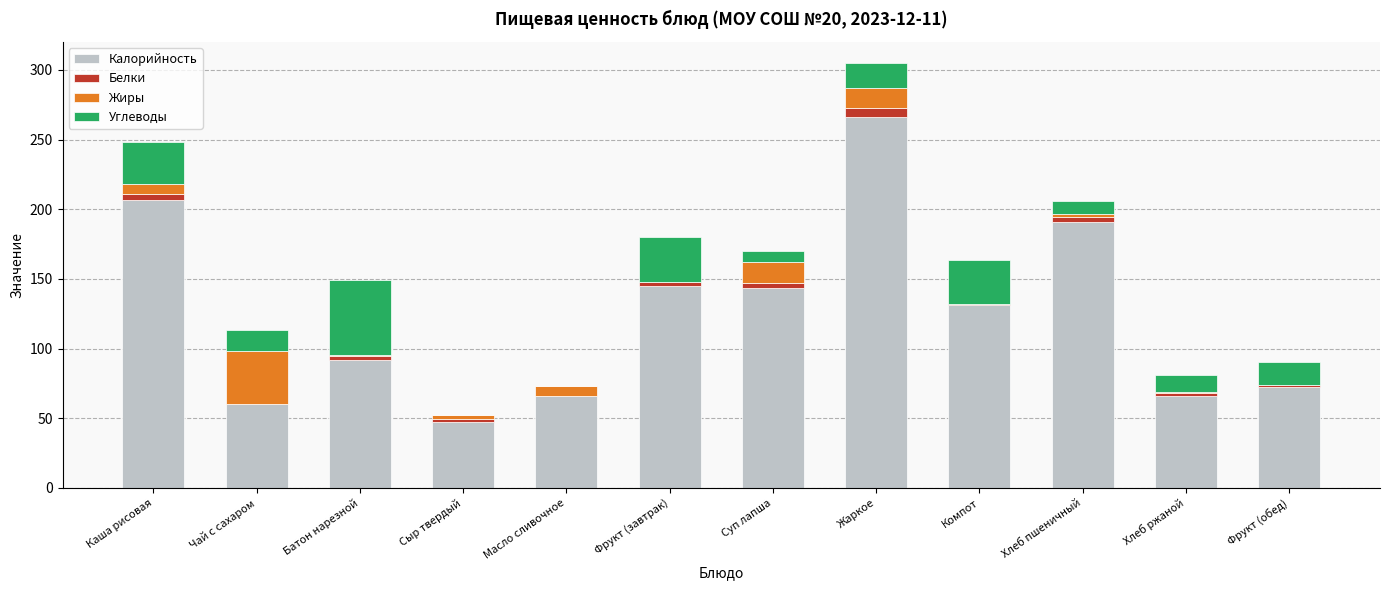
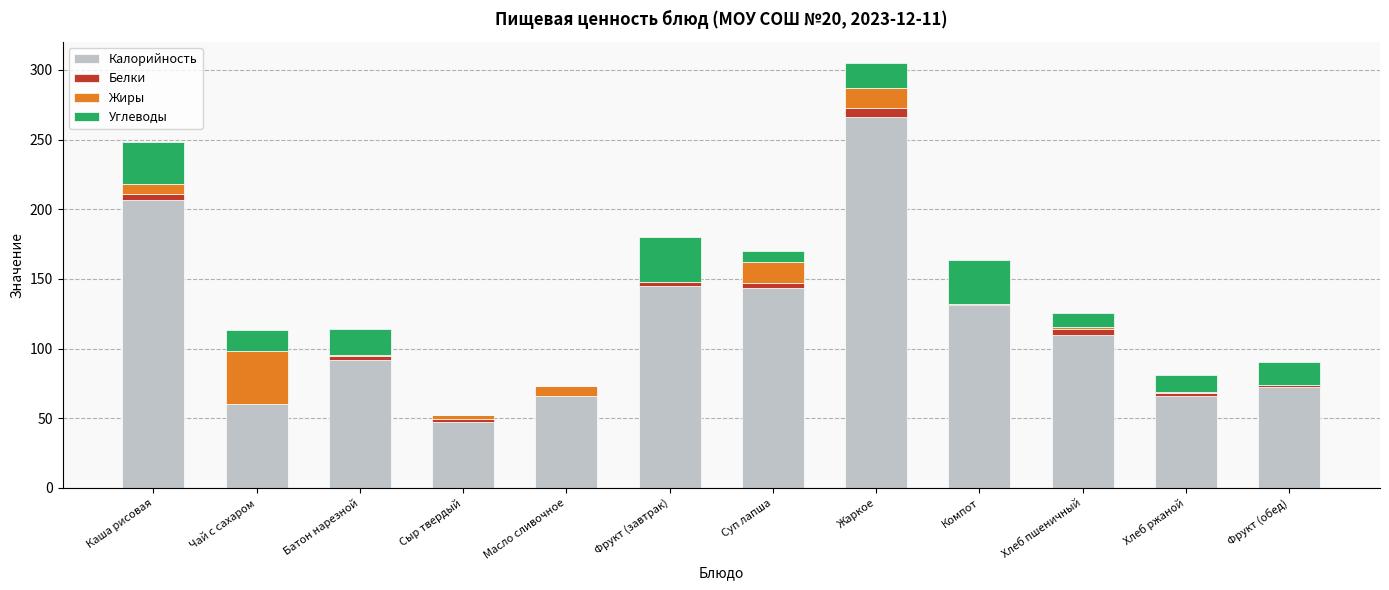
Углеводы, Батон нарезной: 54 -> 18
Калорийность, Хлеб пшеничный: 191 -> 110
